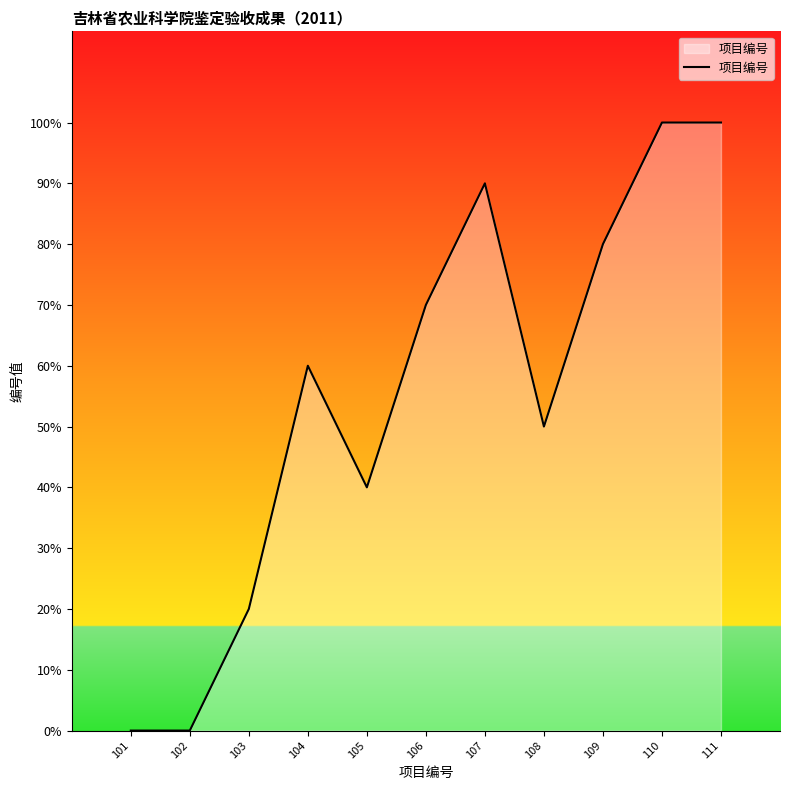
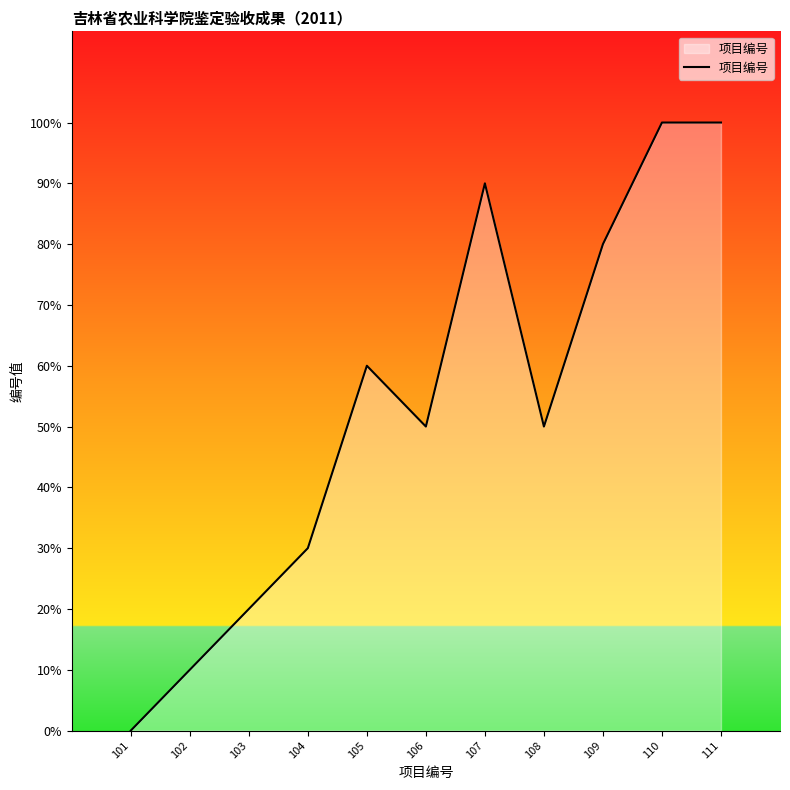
102: 0% -> 10%
104: 60% -> 30%
105: 40% -> 60%
106: 70% -> 50%
